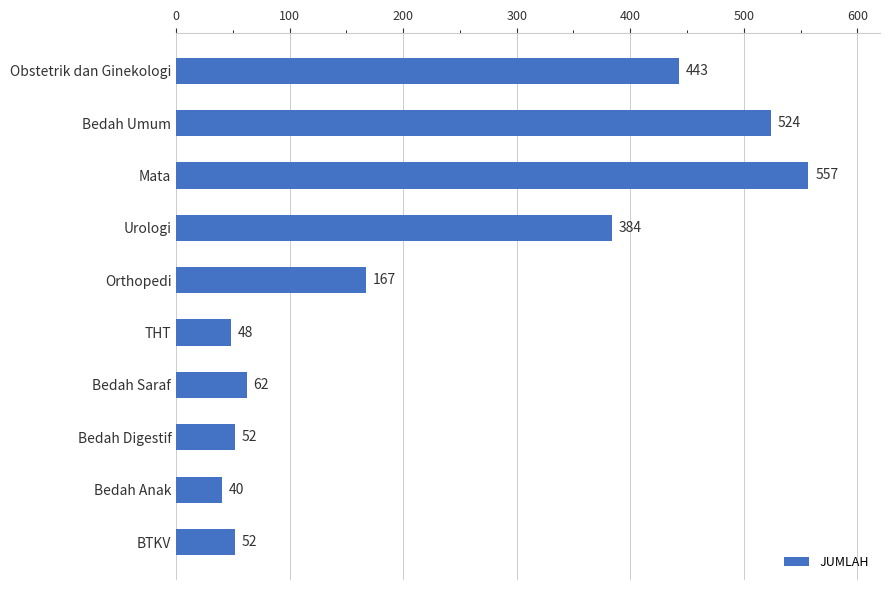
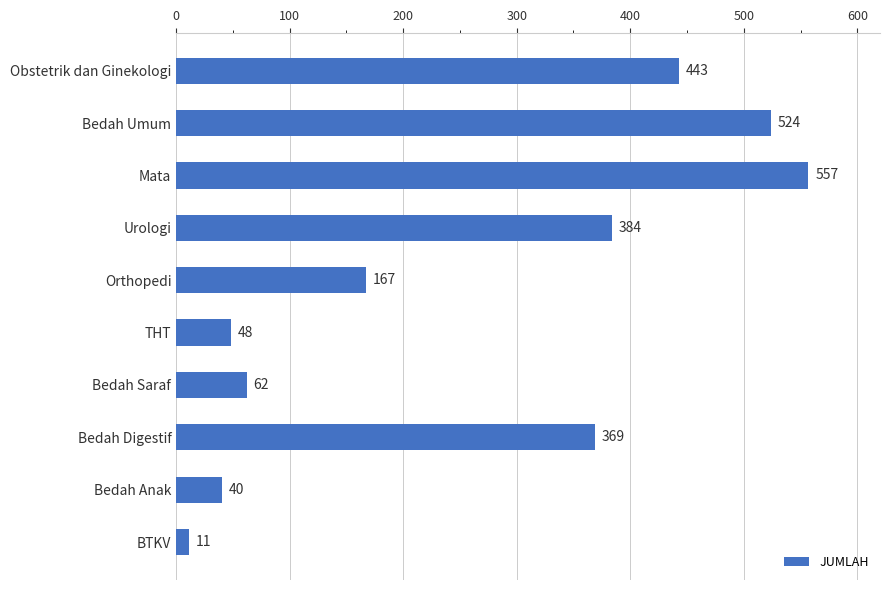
Bedah Digestif: 52 -> 369
BTKV: 52 -> 11
